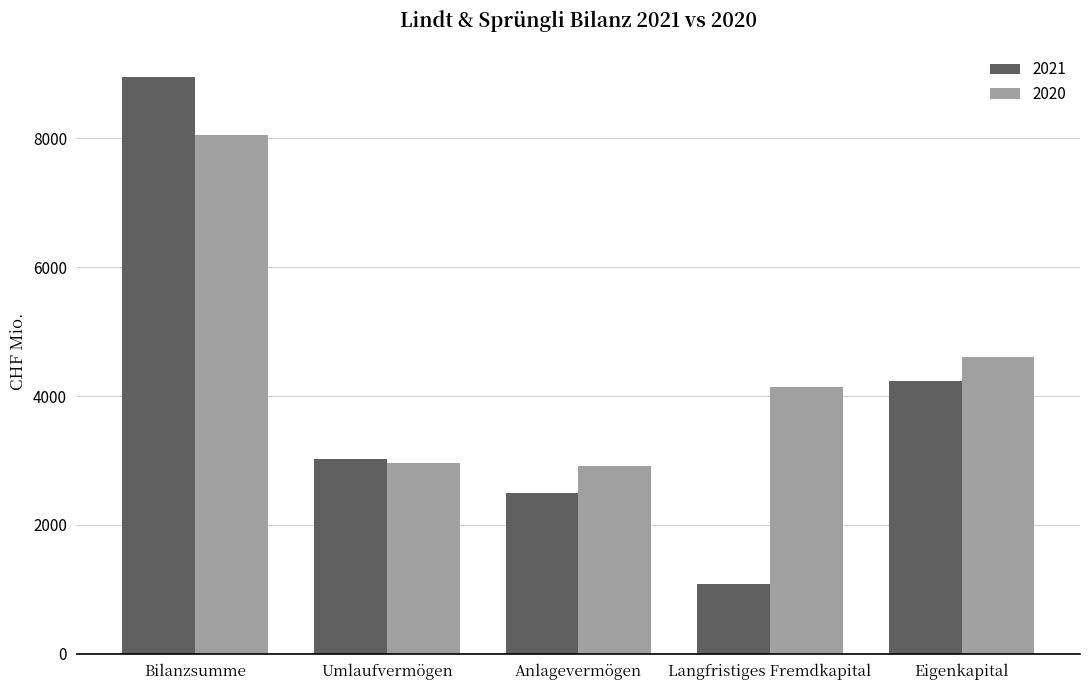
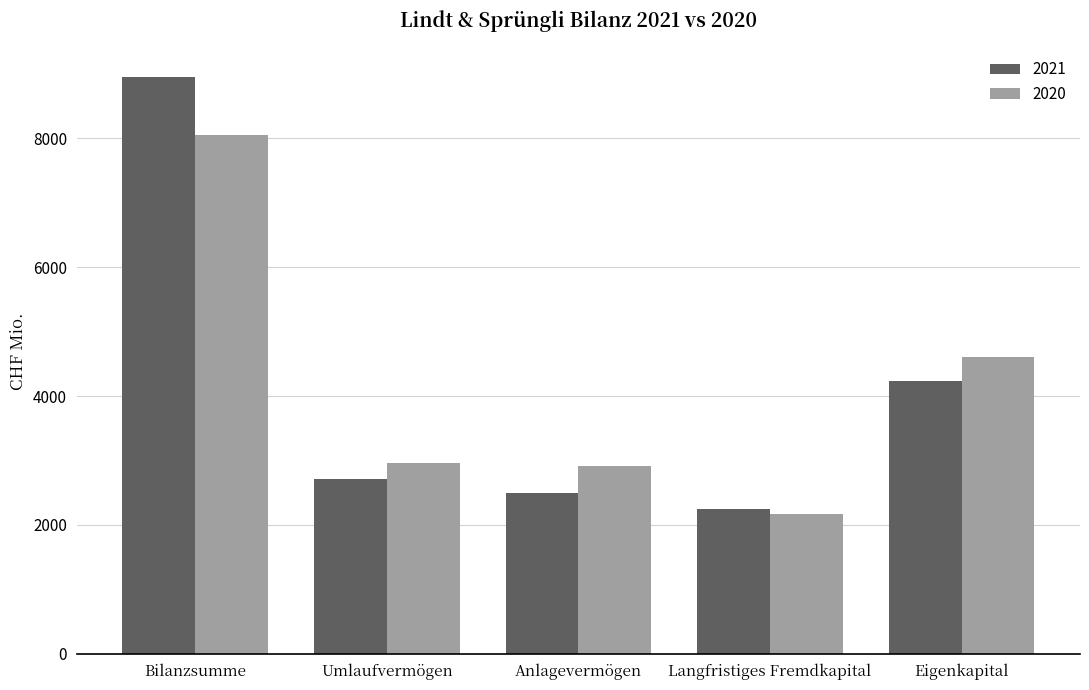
2021, Umlaufvermögen: 3000 -> 2700
2021, Langfristiges Fremdkapital: 1100 -> 2200
2020, Langfristiges Fremdkapital: 4100 -> 2200
